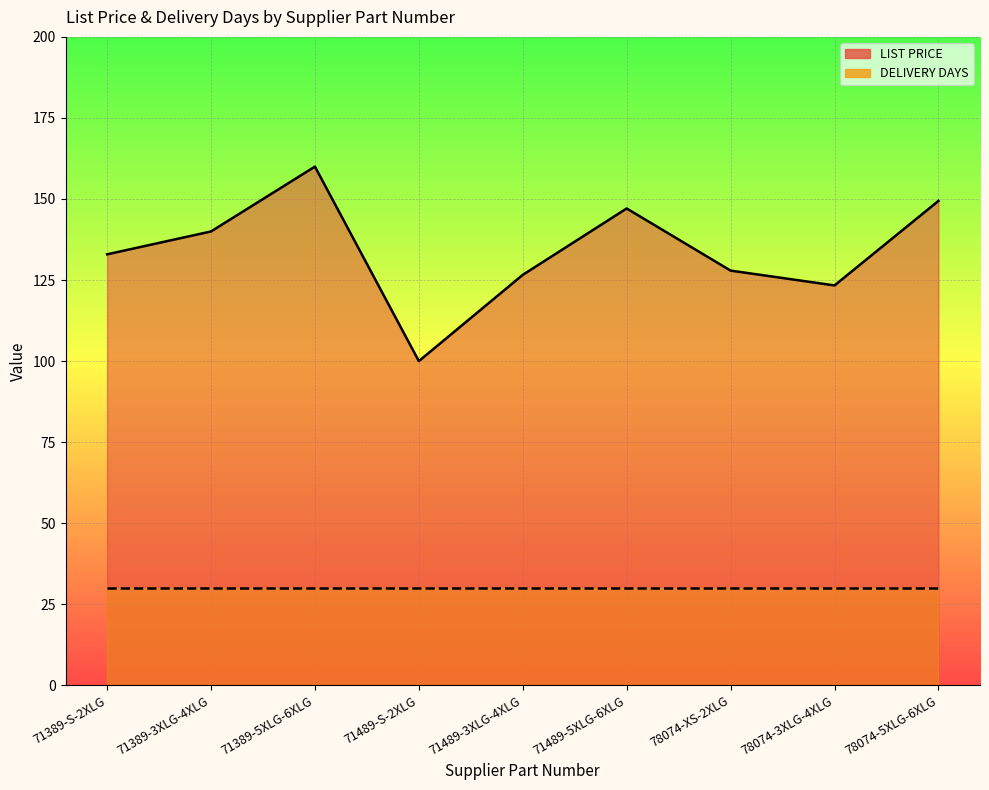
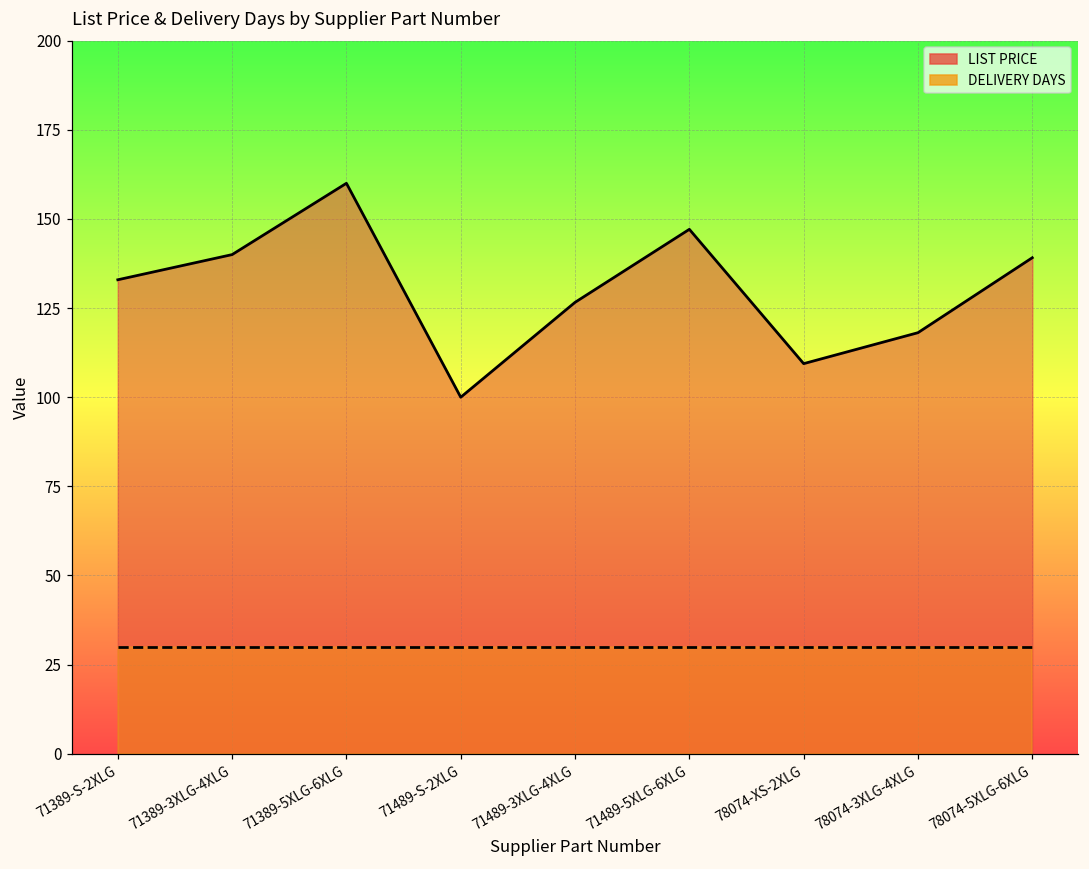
LIST PRICE, 78074-XS-2XLG: 128 -> 109
LIST PRICE, 78074-3XLG-4XLG: 123 -> 118
LIST PRICE, 78074-5XLG-6XLG: 149 -> 139
